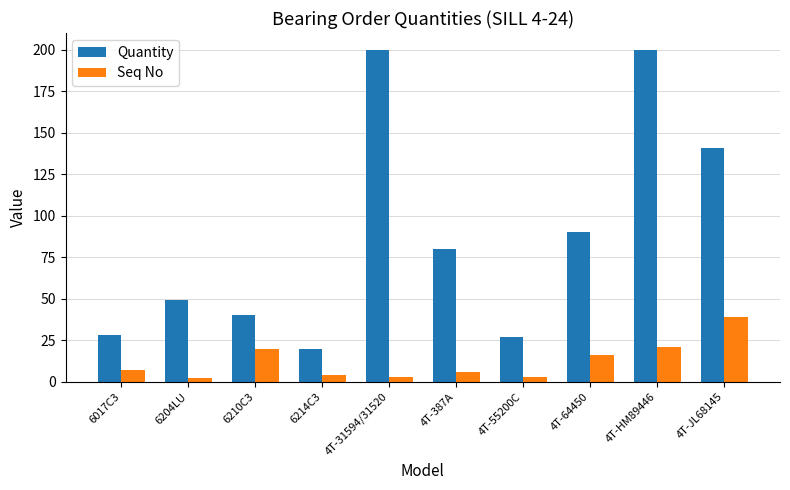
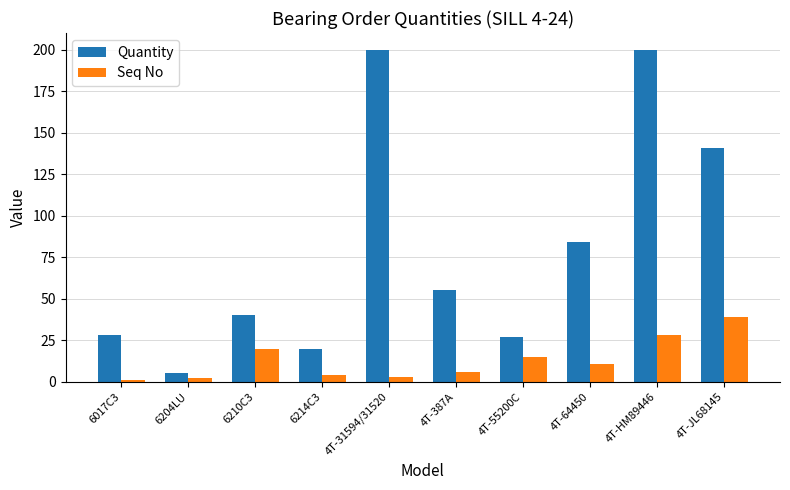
Seq No, 6017C3: 7 -> 1
Quantity, 6204LU: 49 -> 5
Quantity, 4T-387A: 80 -> 55
Seq No, 4T-55200C: 3 -> 15
Quantity, 4T-64450: 90 -> 84
Seq No, 4T-64450: 16 -> 11
Seq No, 4T-HM89446: 21 -> 28
